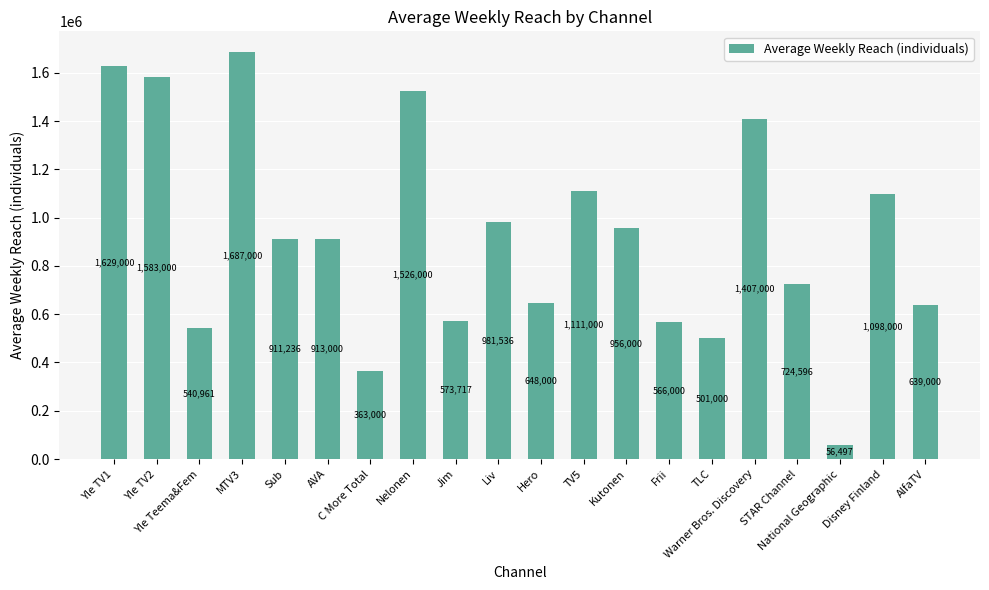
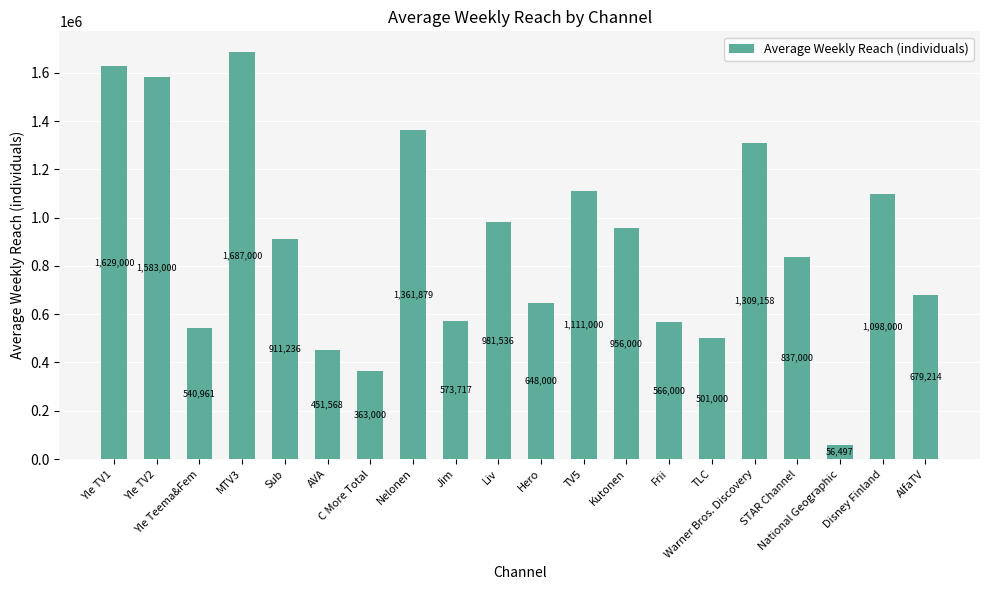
AVA: 913,000 -> 451,568
Nelonen: 1,526,000 -> 1,361,879
Warner Bros. Discovery: 1,407,000 -> 1,309,158
STAR Channel: 724,596 -> 837,000
AlfaTV: 639,000 -> 679,214
